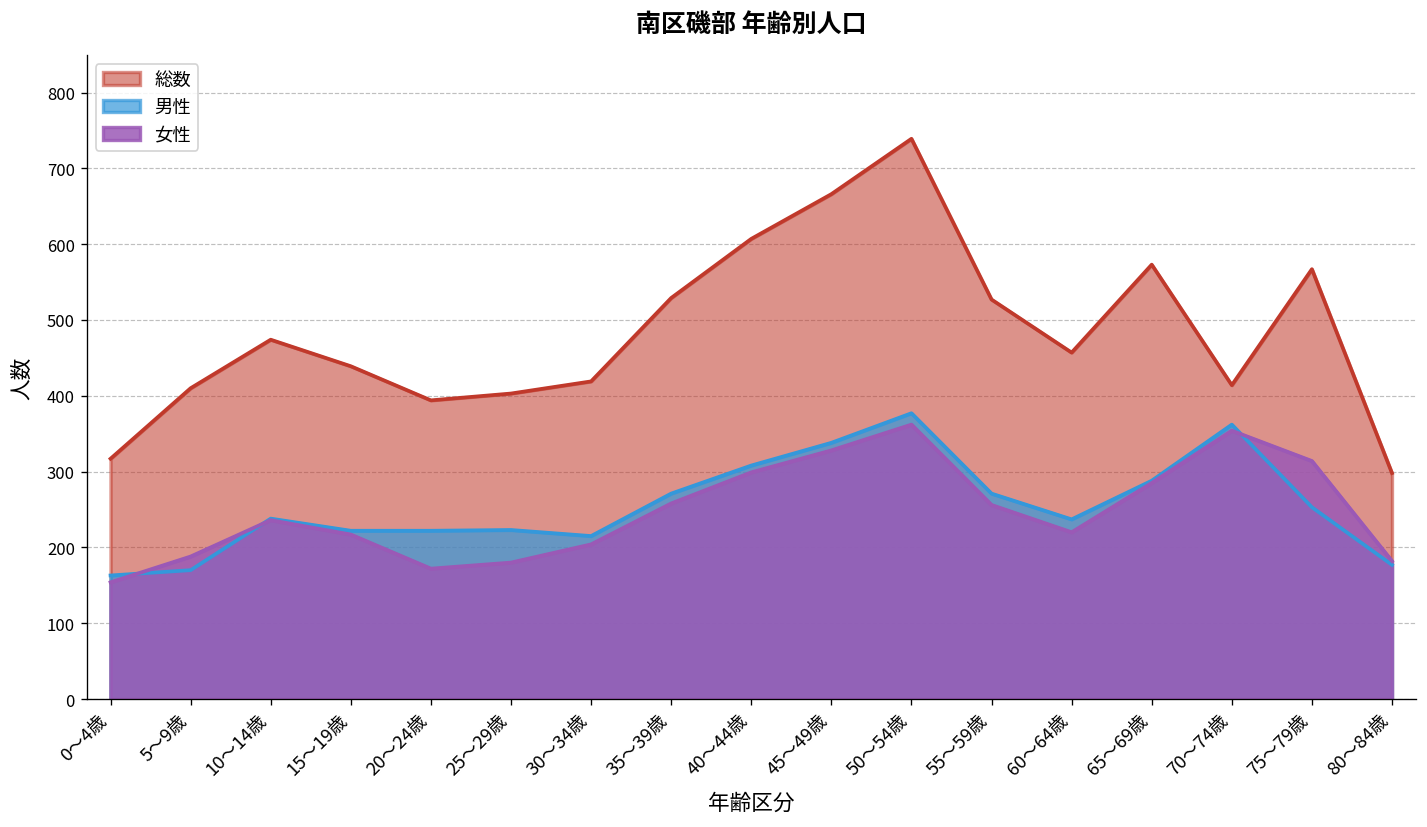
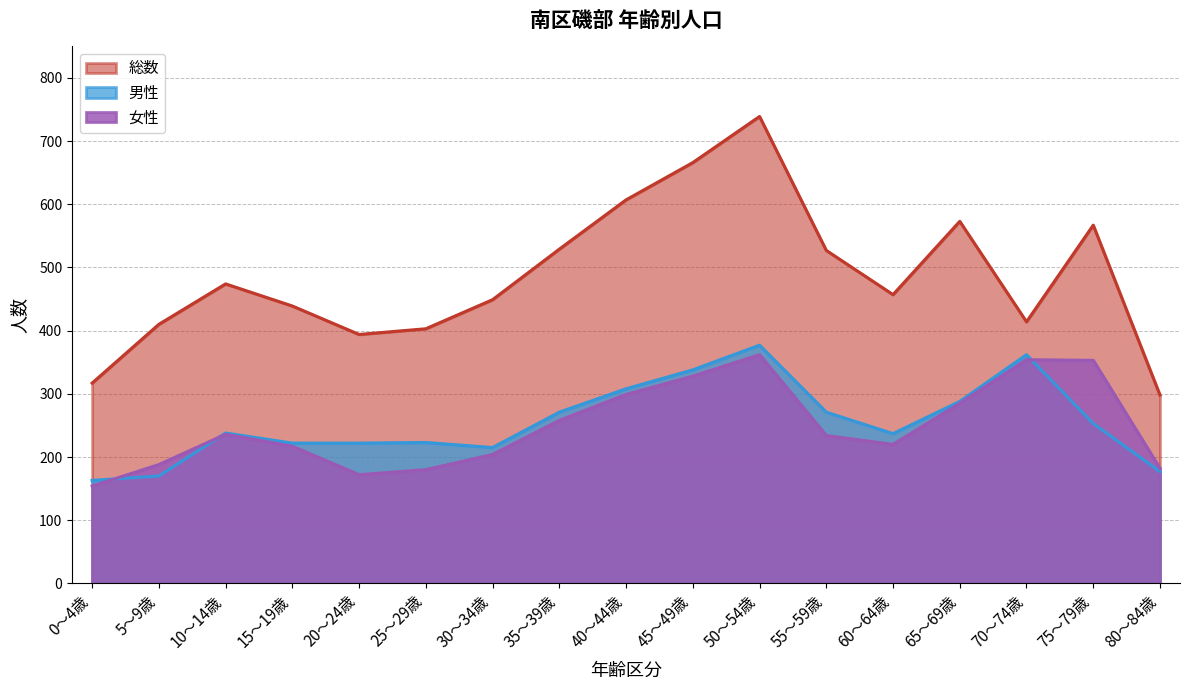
総数, 30～34歳: 420 -> 450
女性, 55～59歳: 260 -> 230
女性, 75～79歳: 310 -> 350
